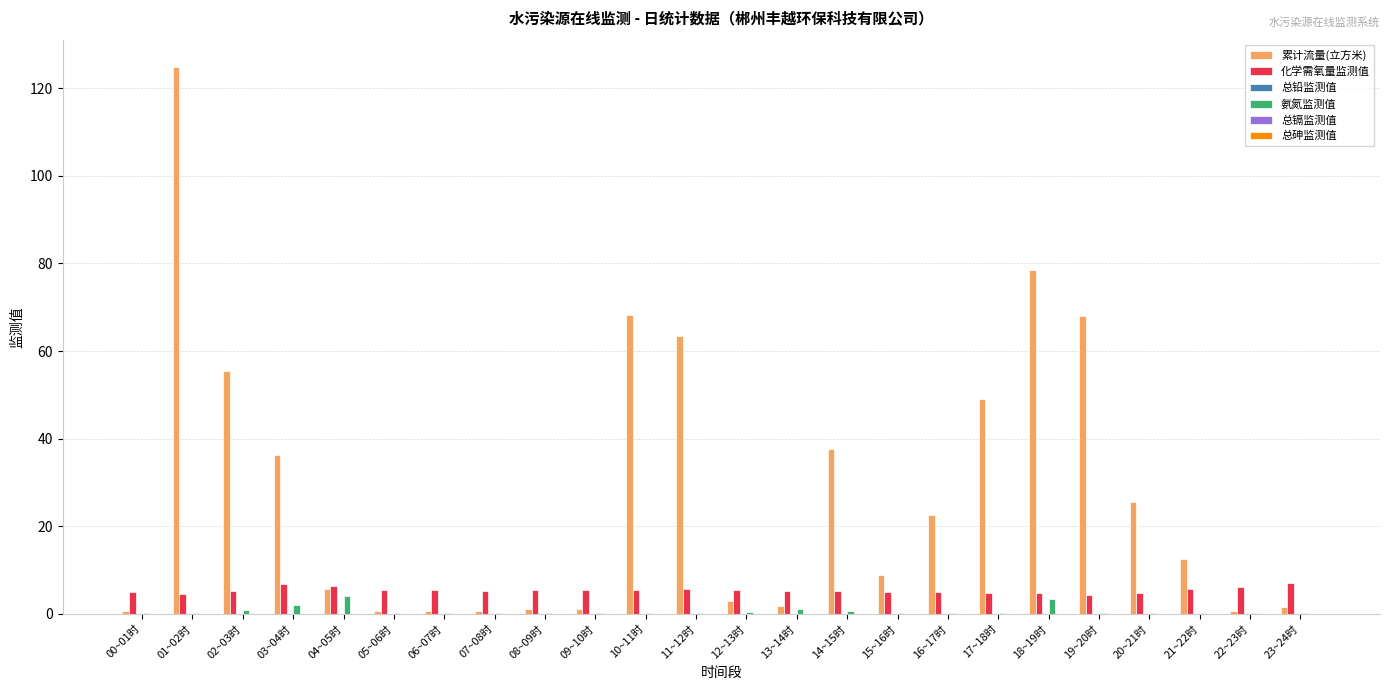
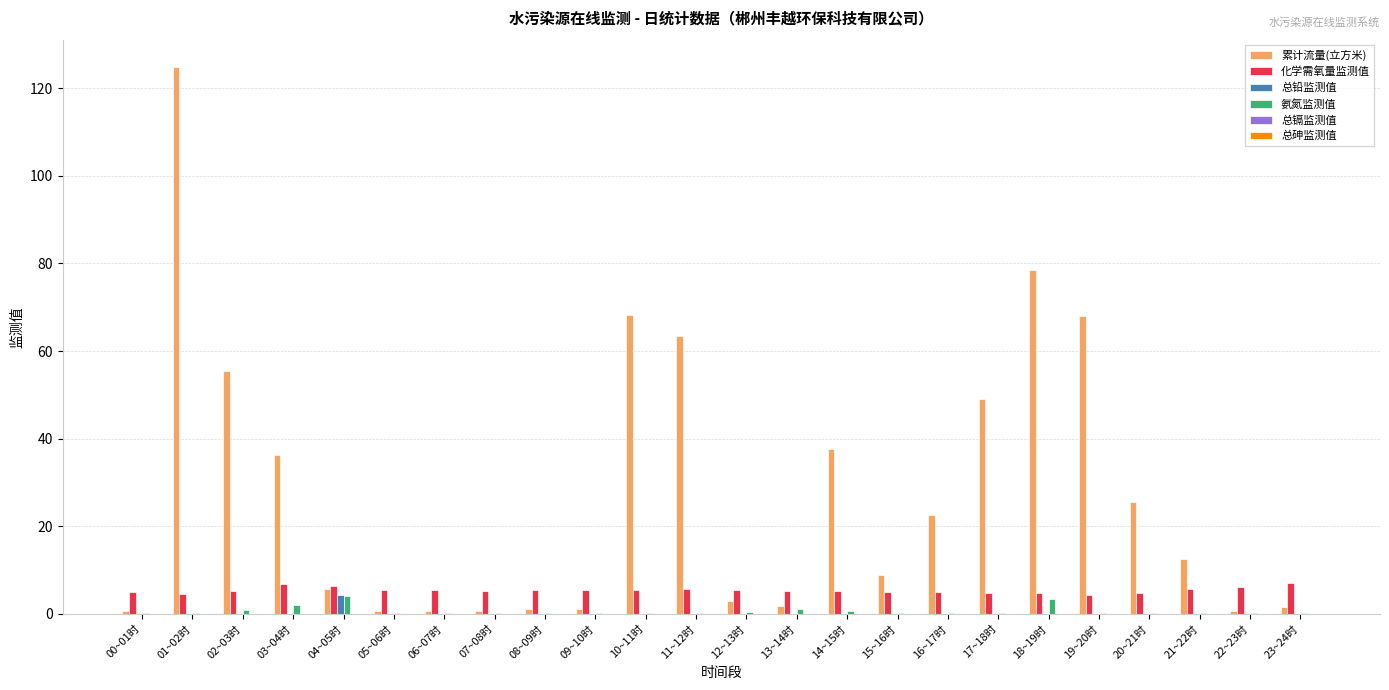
总铅监测值, 04~05时: 0 -> 4
